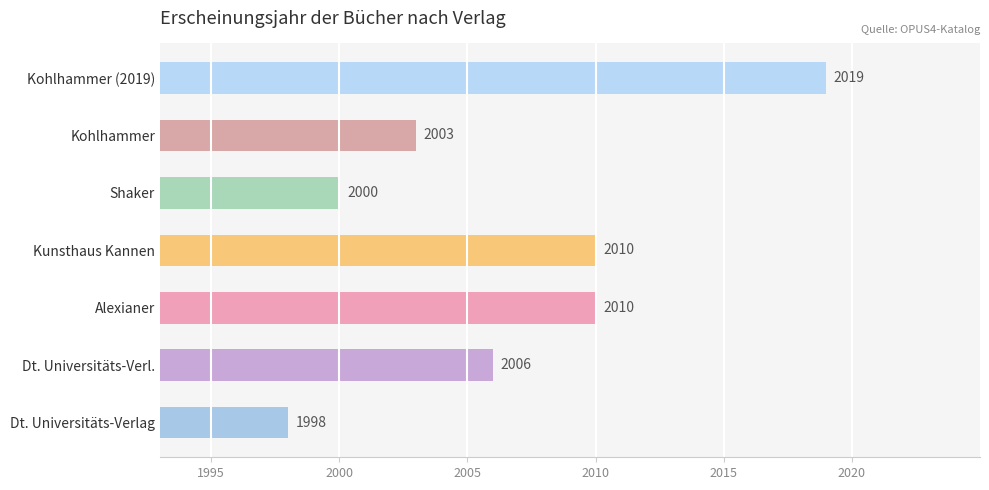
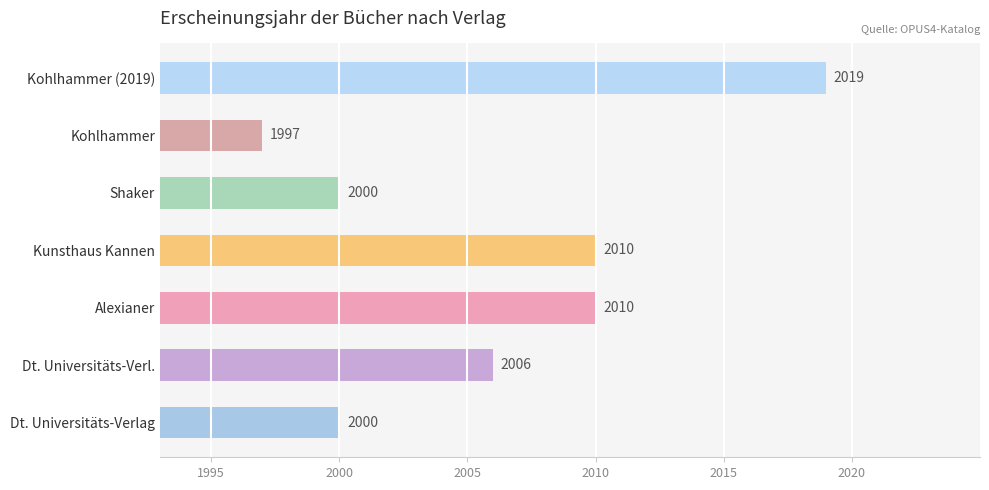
Kohlhammer: 2003 -> 1997
Dt. Universitäts-Verlag: 1998 -> 2000
